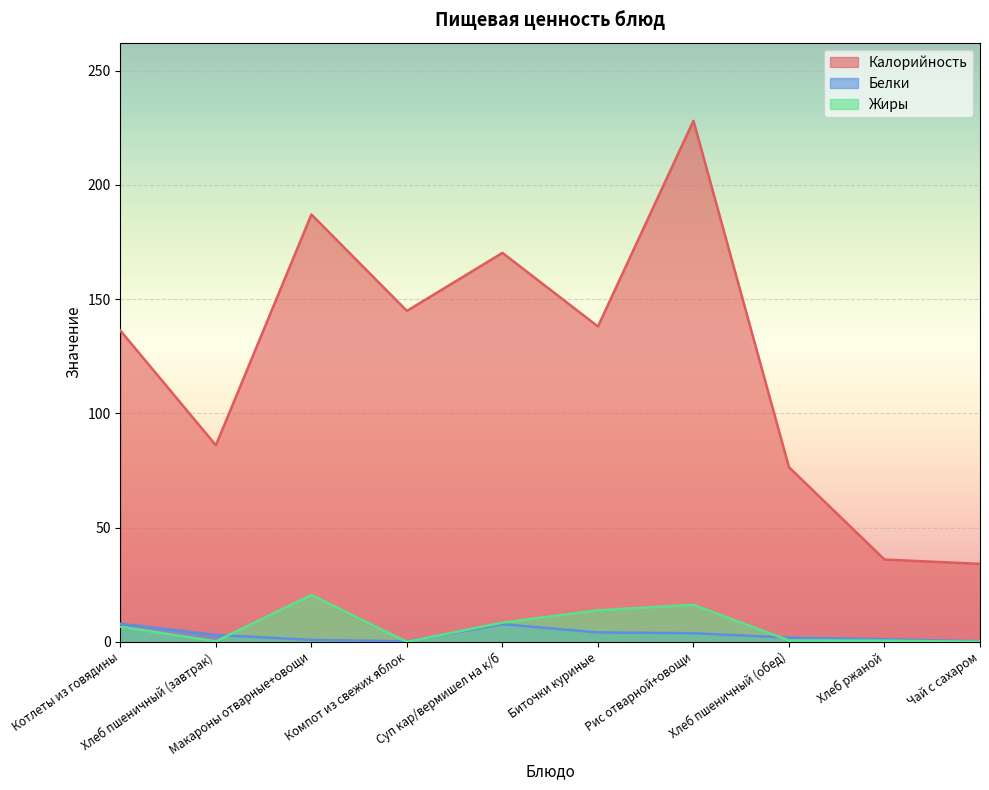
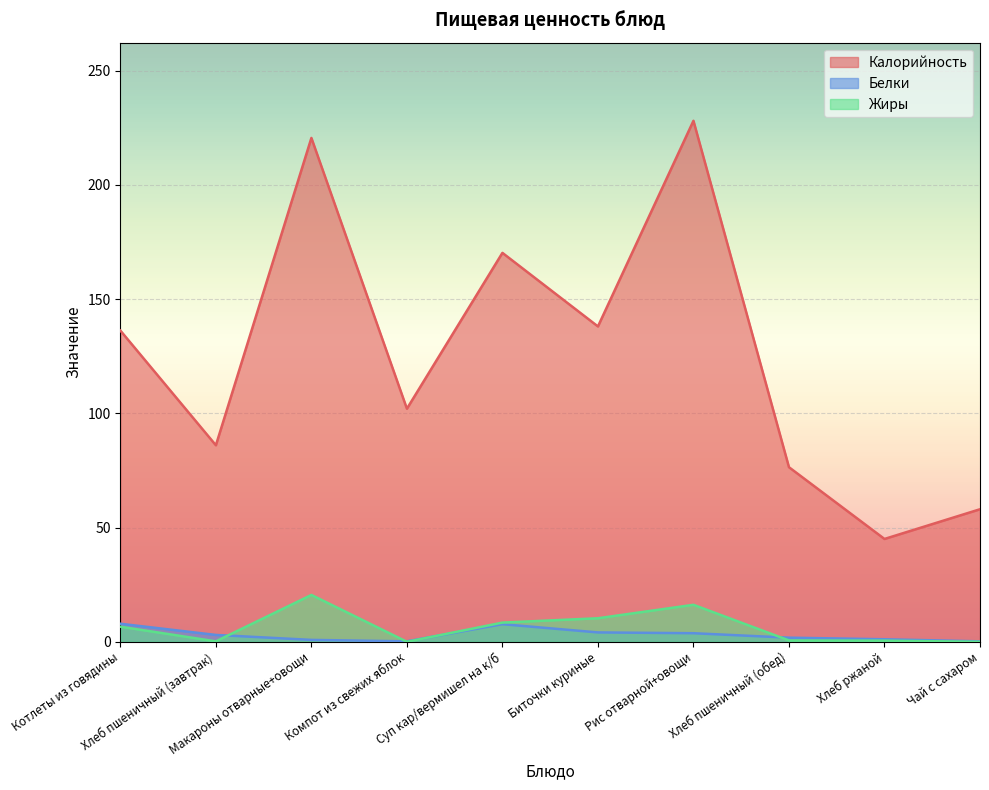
Калорийность, Макароны отварные+овощи: 187 -> 221
Калорийность, Компот из свежих яблок: 145 -> 102
Жиры, Биточки куриные: 14 -> 10
Калорийность, Хлеб ржаной: 36 -> 45
Калорийность, Чай с сахаром: 34 -> 58
